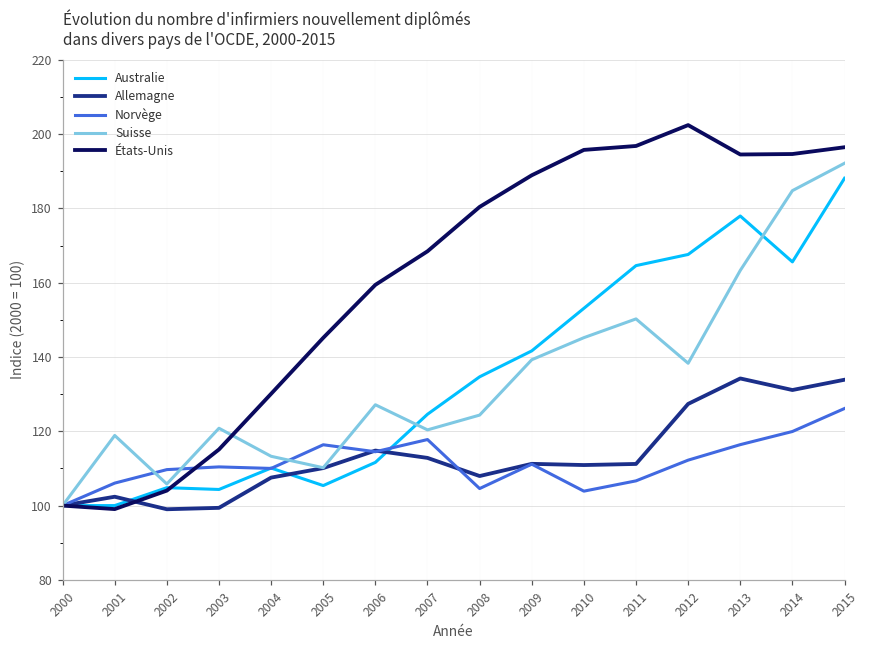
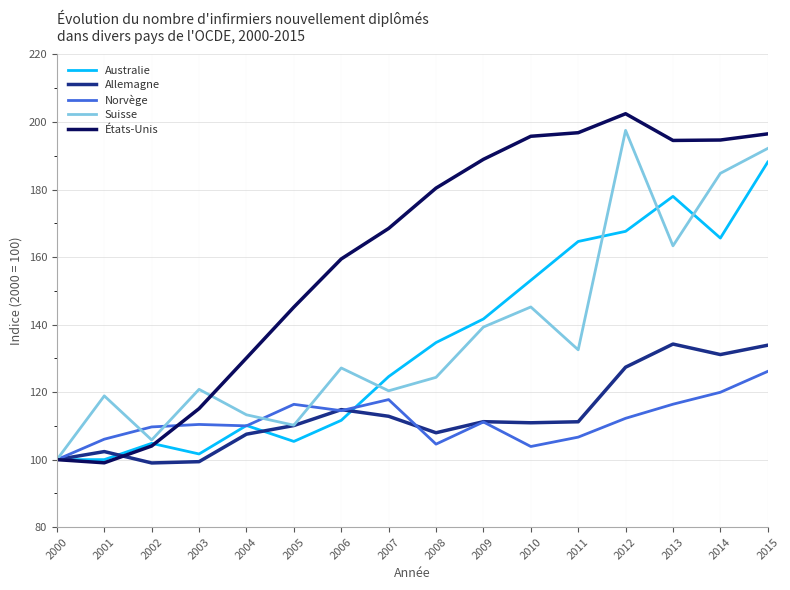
Australie, 2003: 104 -> 102
Suisse, 2011: 150 -> 133
Suisse, 2012: 138 -> 198
